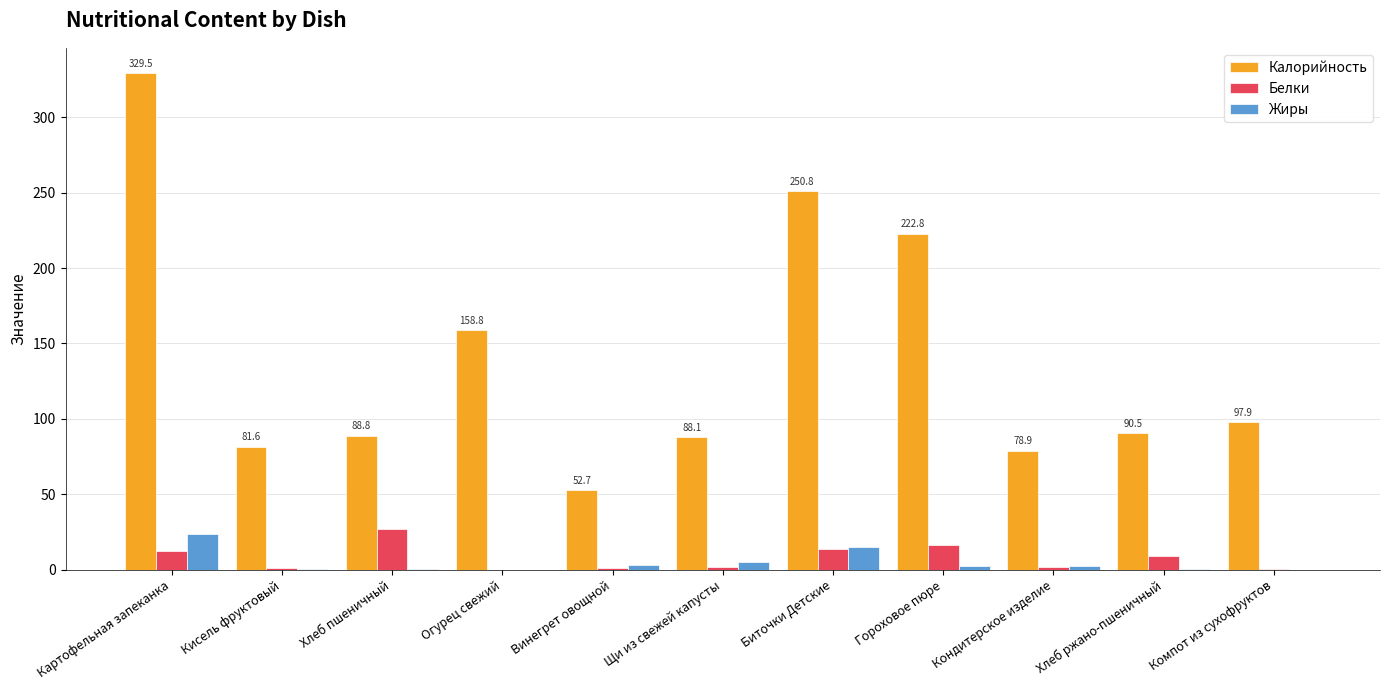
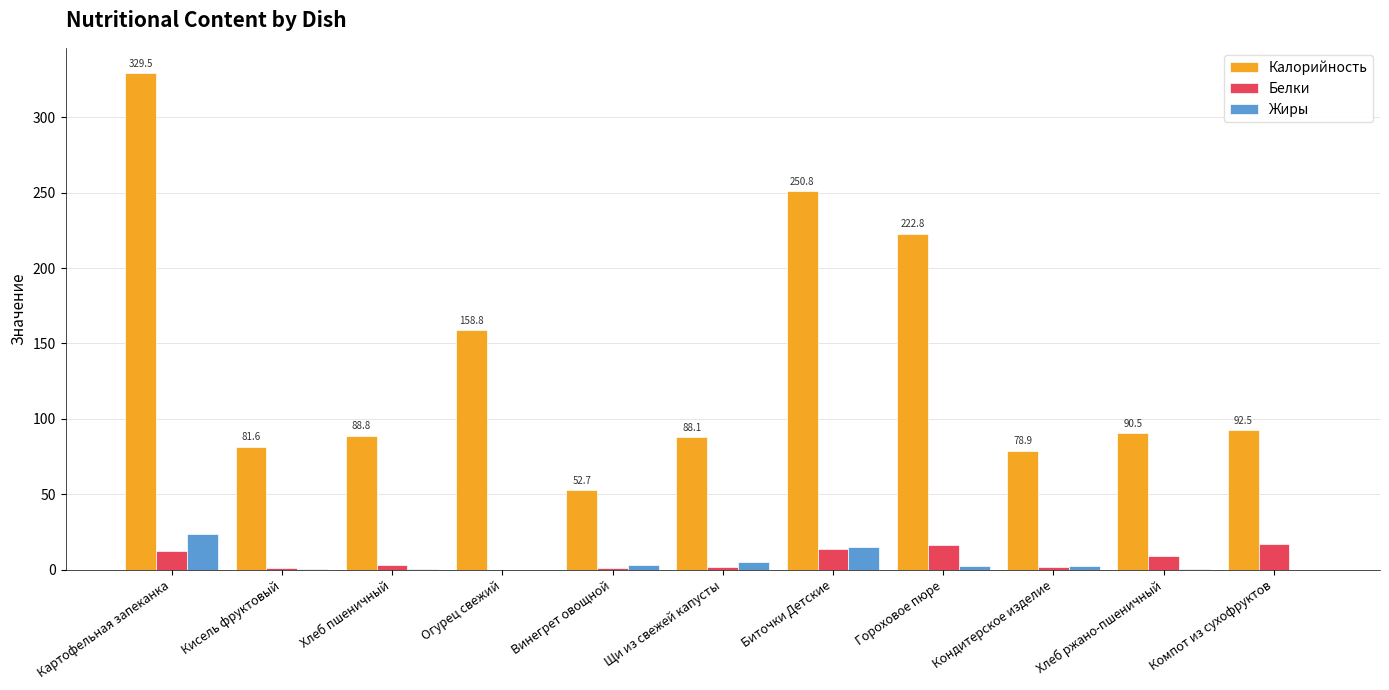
Белки, Хлеб пшеничный: 27 -> 3
Калорийность, Компот из сухофруктов: 97.9 -> 92.5
Белки, Компот из сухофруктов: 0 -> 17
